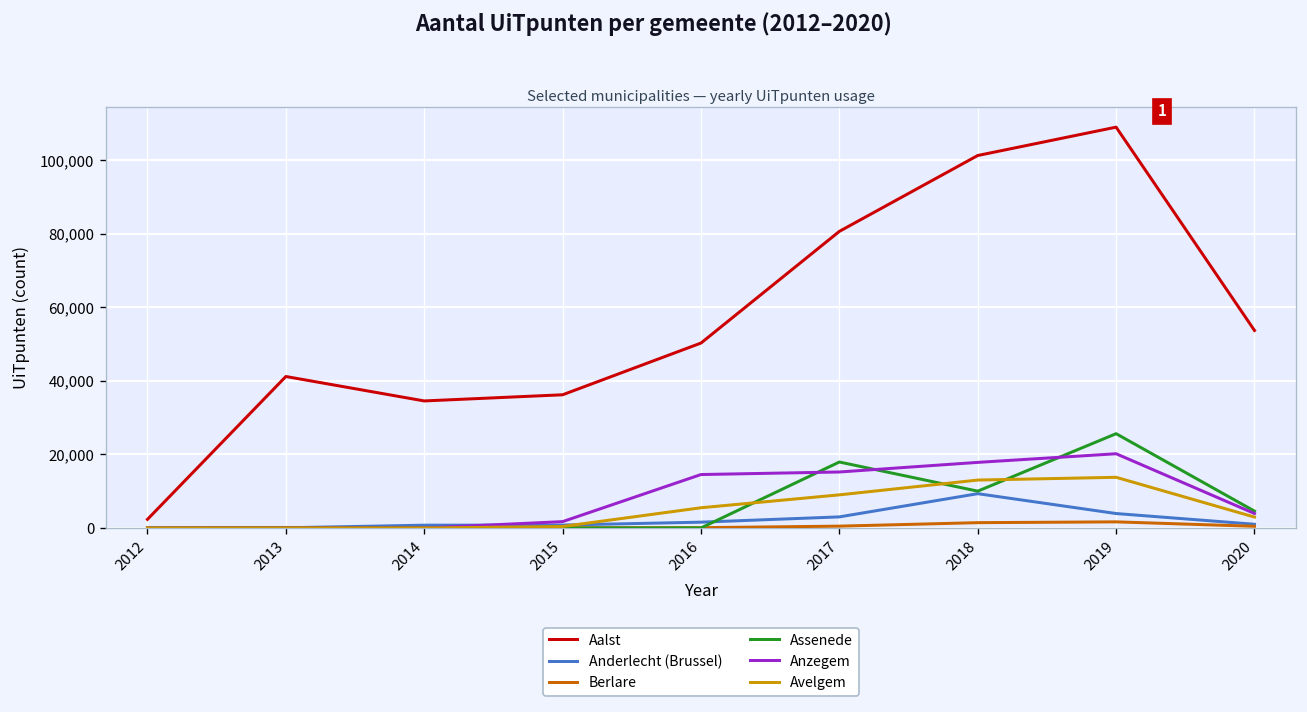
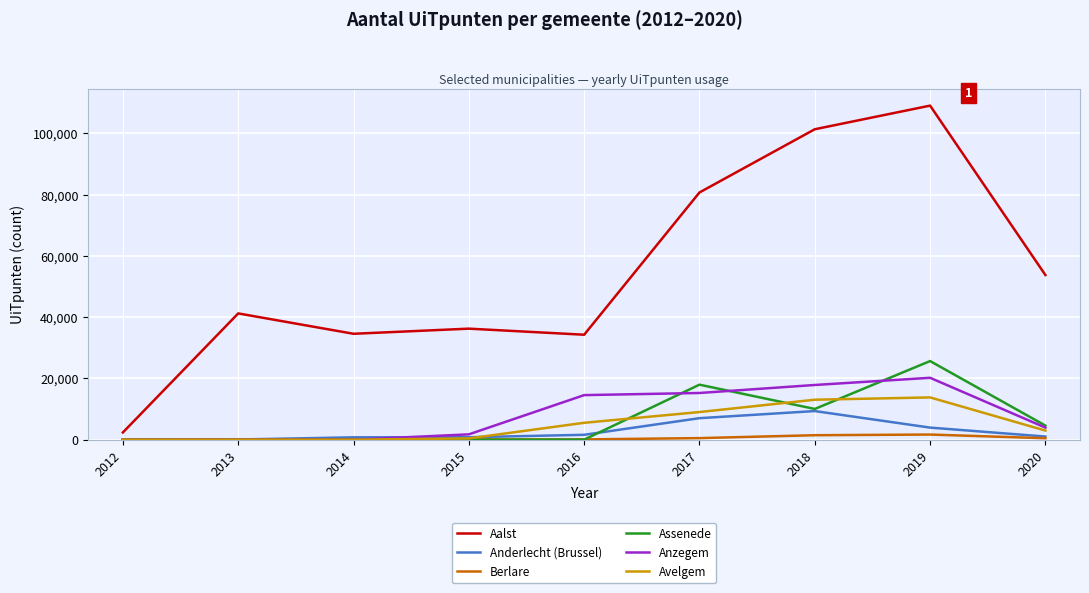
Aalst, 2016: 50,000 -> 34,000
Anderlecht (Brussel), 2017: 3,000 -> 7,000
